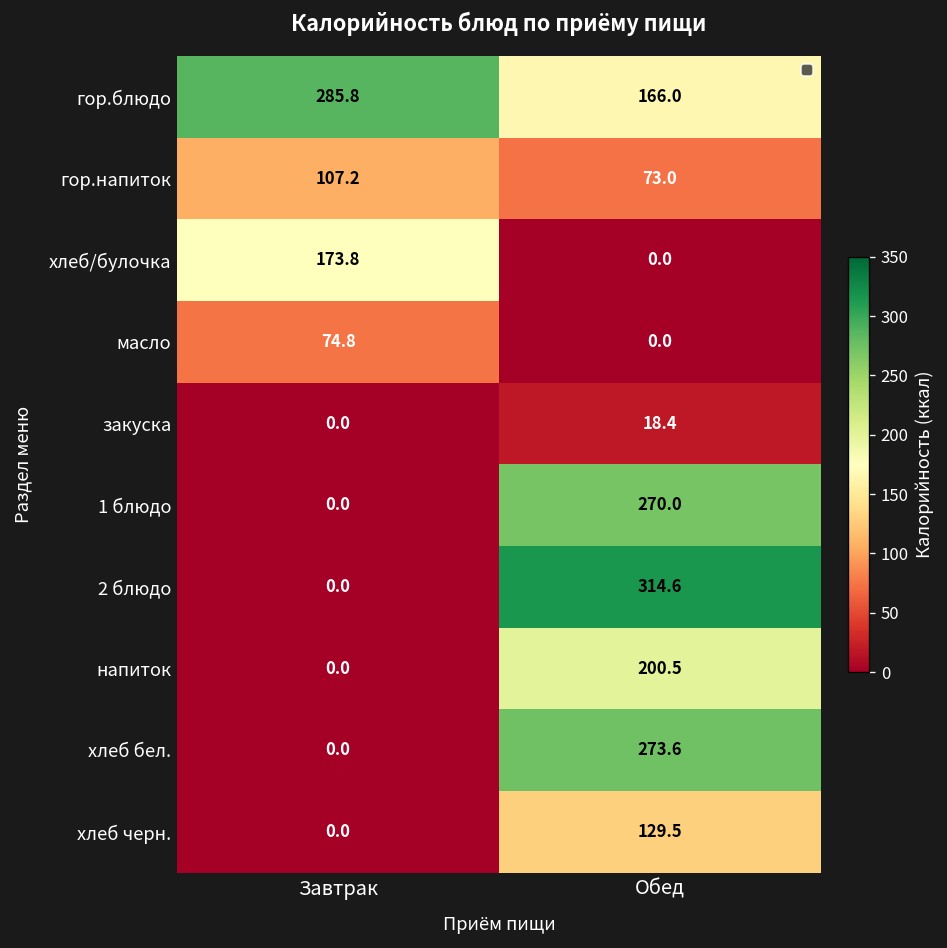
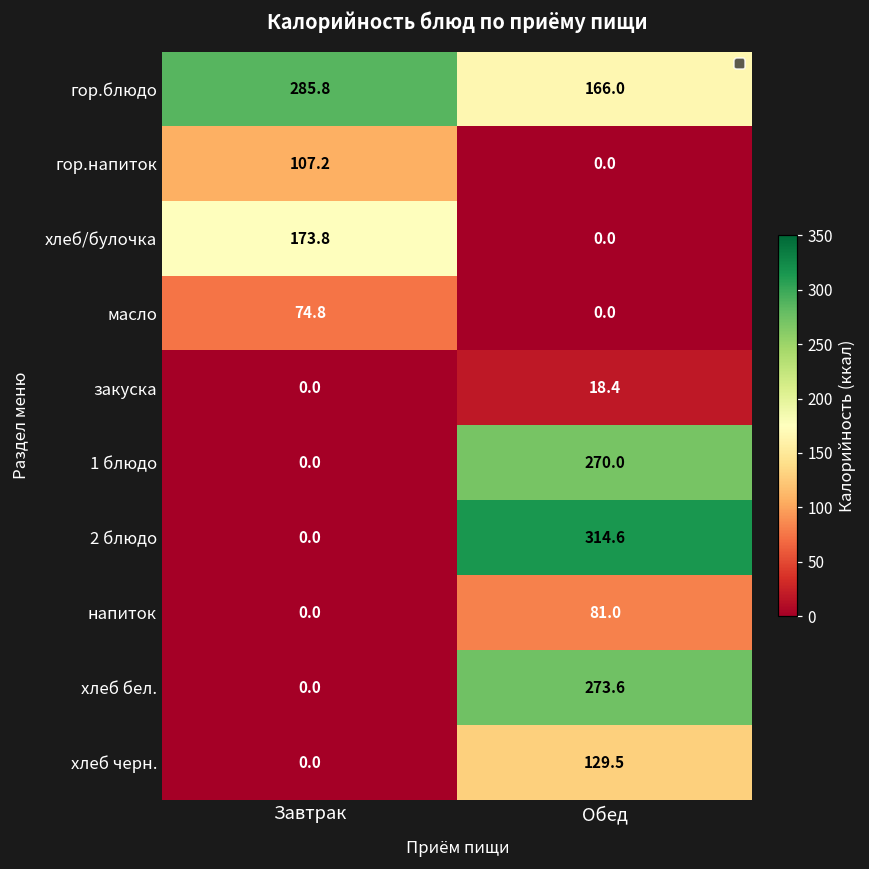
гор.напиток, Обед: 73.0 -> 0.0
напиток, Обед: 200.5 -> 81.0
